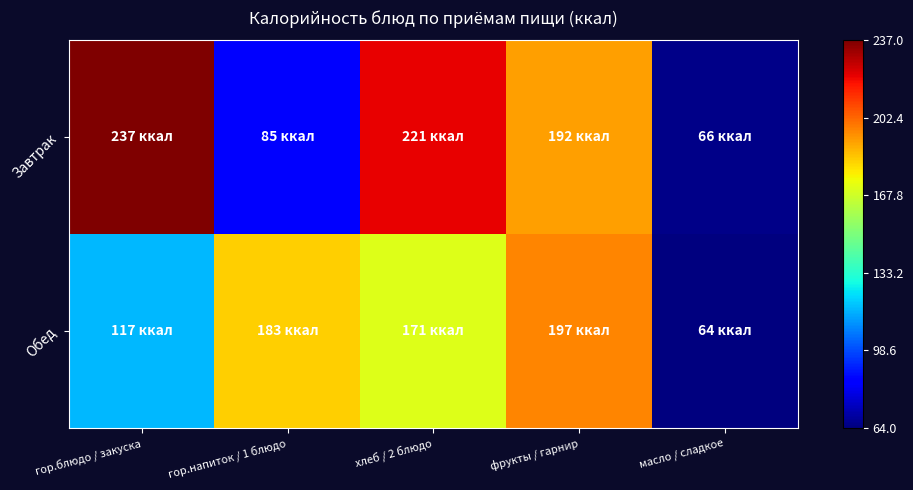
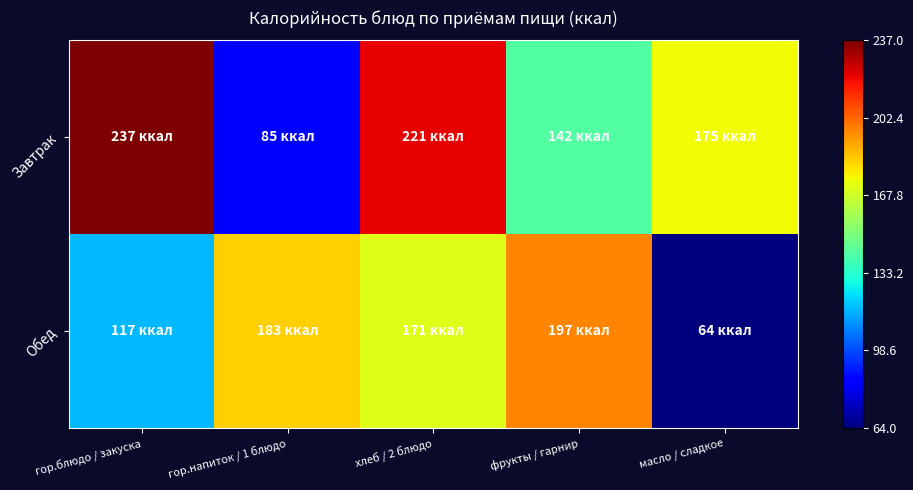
Завтрак, фрукты / гарнир: 192 -> 142
Завтрак, масло / сладкое: 66 -> 175
